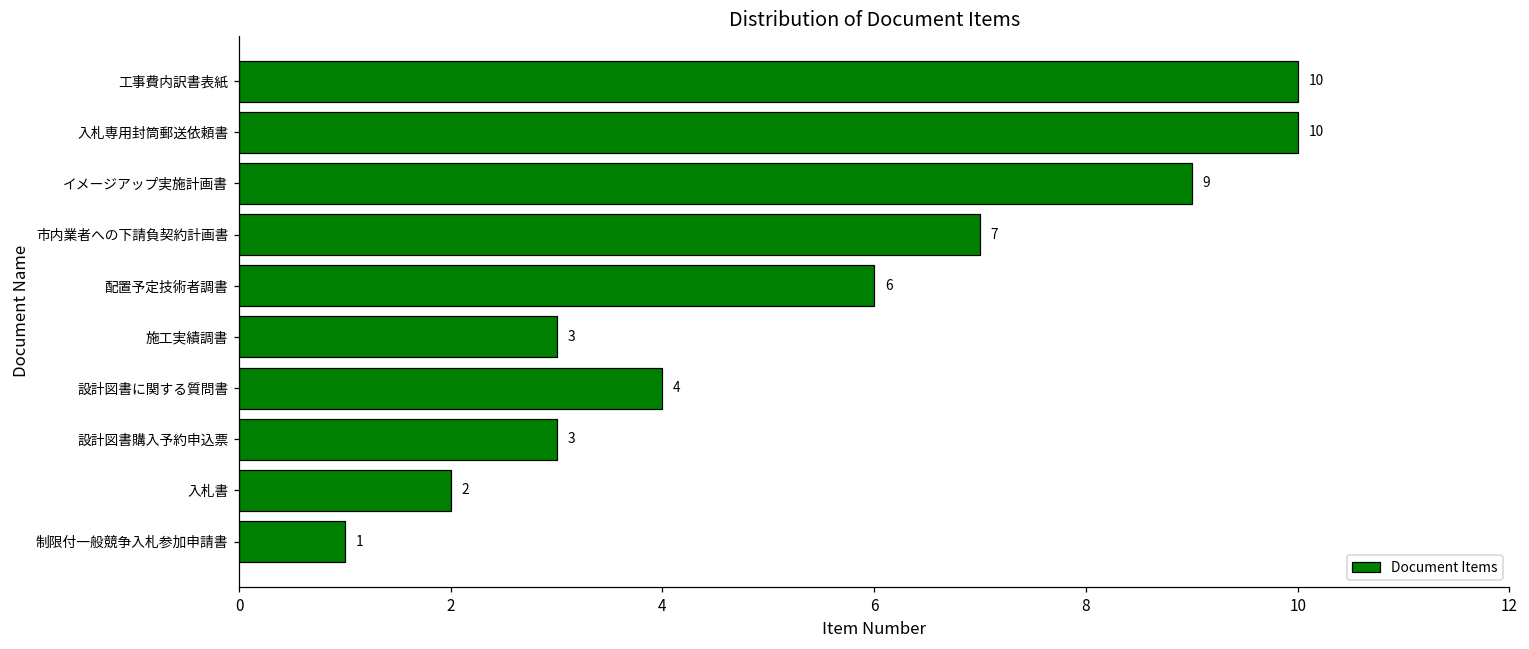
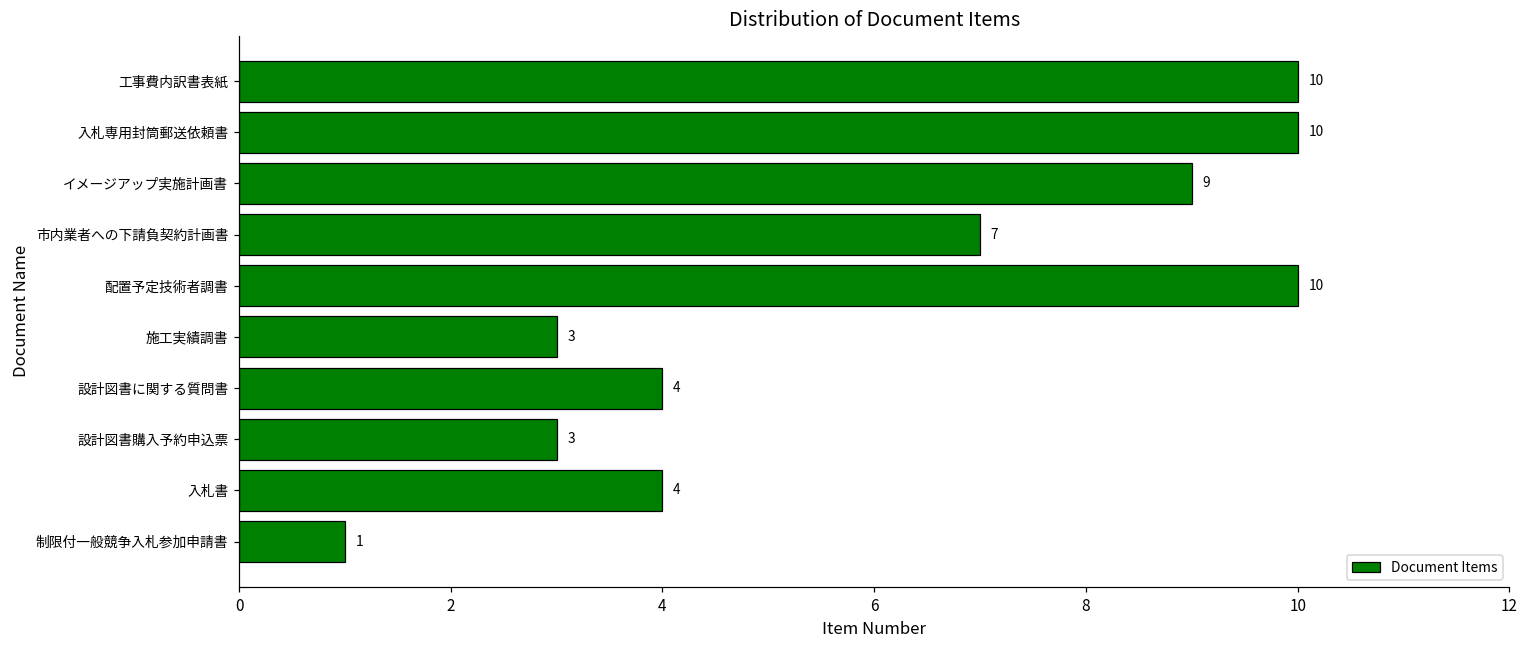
配置予定技術者調書: 6 -> 10
入札書: 2 -> 4
